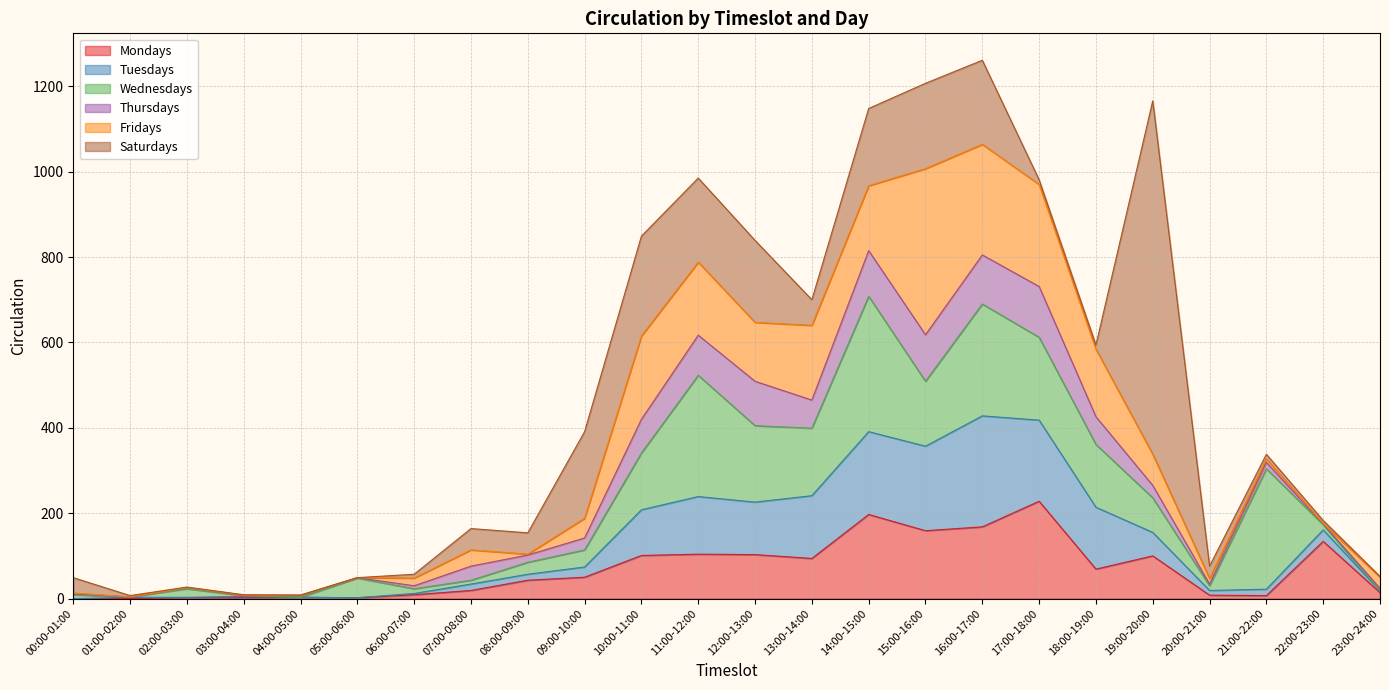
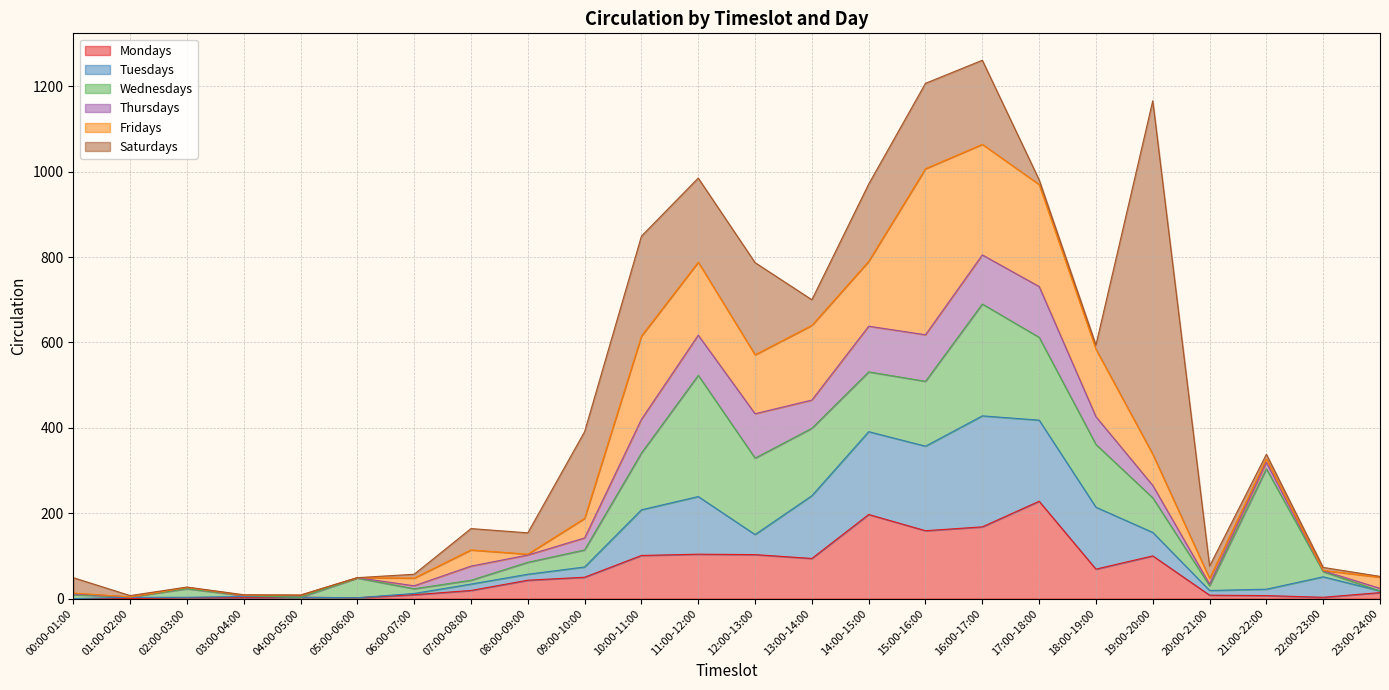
Tuesdays, 12:00-13:00: 120 -> 50
Saturdays, 12:00-13:00: 190 -> 220
Wednesdays, 14:00-15:00: 320 -> 140
Mondays, 22:00-23:00: 130 -> 0
Tuesdays, 22:00-23:00: 30 -> 50
